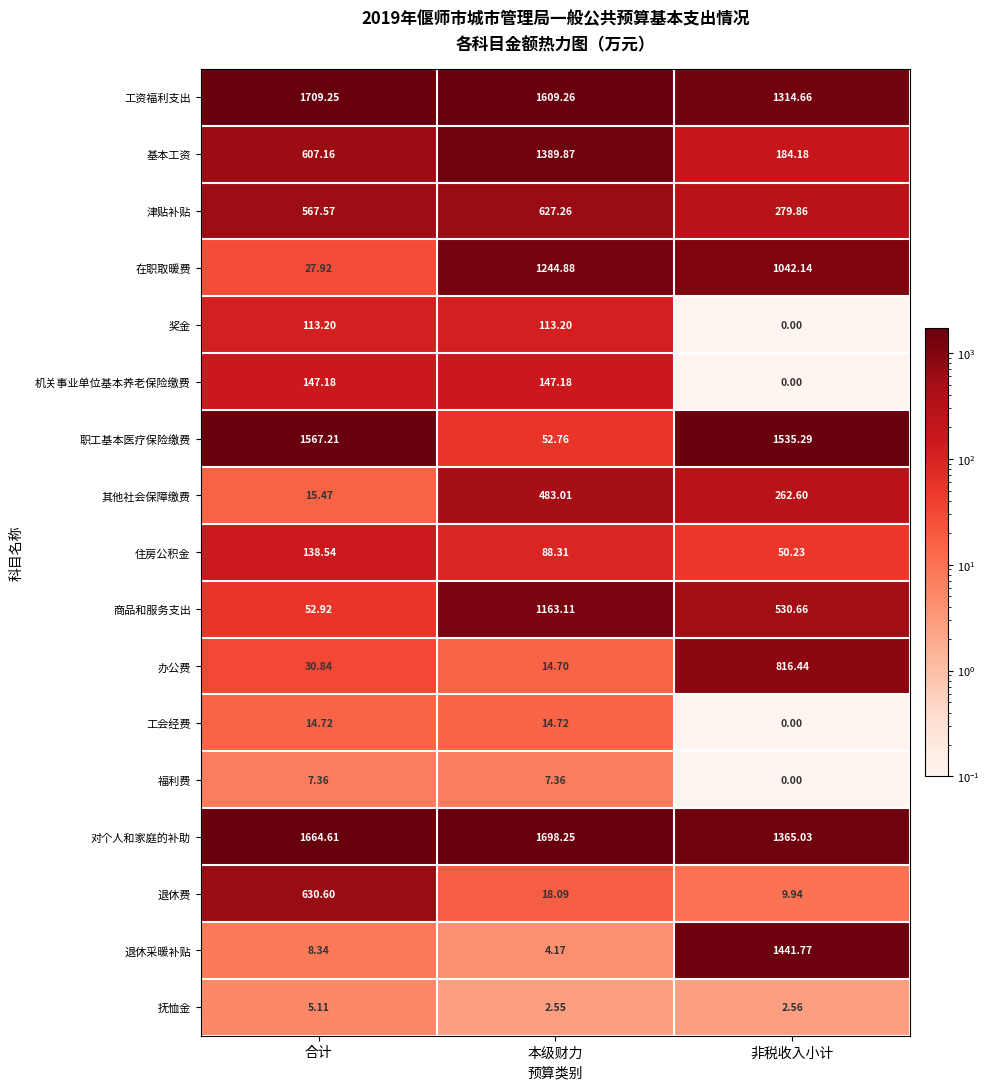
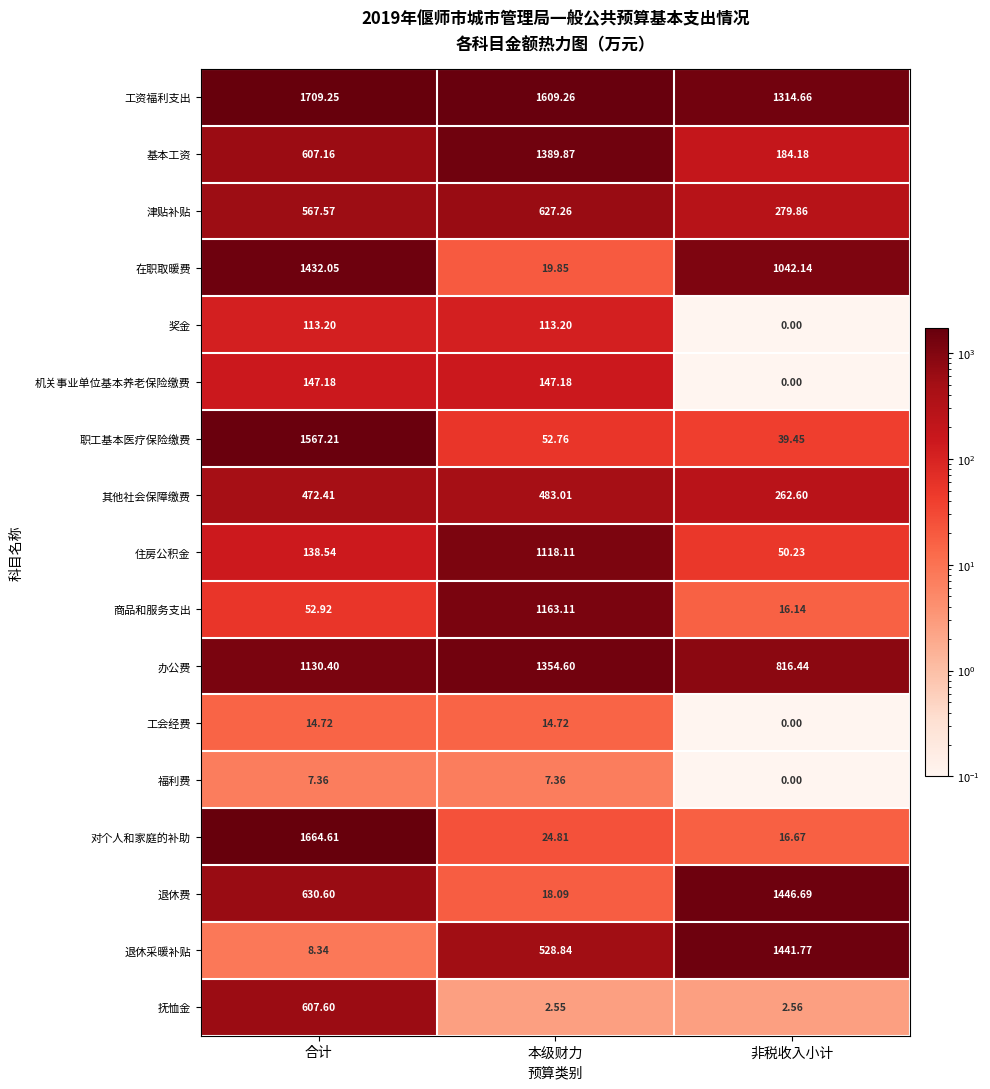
在职取暖费, 合计: 27.92 -> 1432.05
在职取暖费, 本级财力: 1244.88 -> 19.85
职工基本医疗保险缴费, 非税收入小计: 1535.29 -> 39.45
其他社会保障缴费, 合计: 15.47 -> 472.41
住房公积金, 本级财力: 88.31 -> 1118.11
商品和服务支出, 非税收入小计: 530.66 -> 16.14
办公费, 合计: 30.84 -> 1130.40
办公费, 本级财力: 14.70 -> 1354.60
对个人和家庭的补助, 本级财力: 1698.25 -> 24.81
对个人和家庭的补助, 非税收入小计: 1365.03 -> 16.67
退休费, 非税收入小计: 9.94 -> 1446.69
退休采暖补贴, 本级财力: 4.17 -> 528.84
抚恤金, 合计: 5.11 -> 607.60
